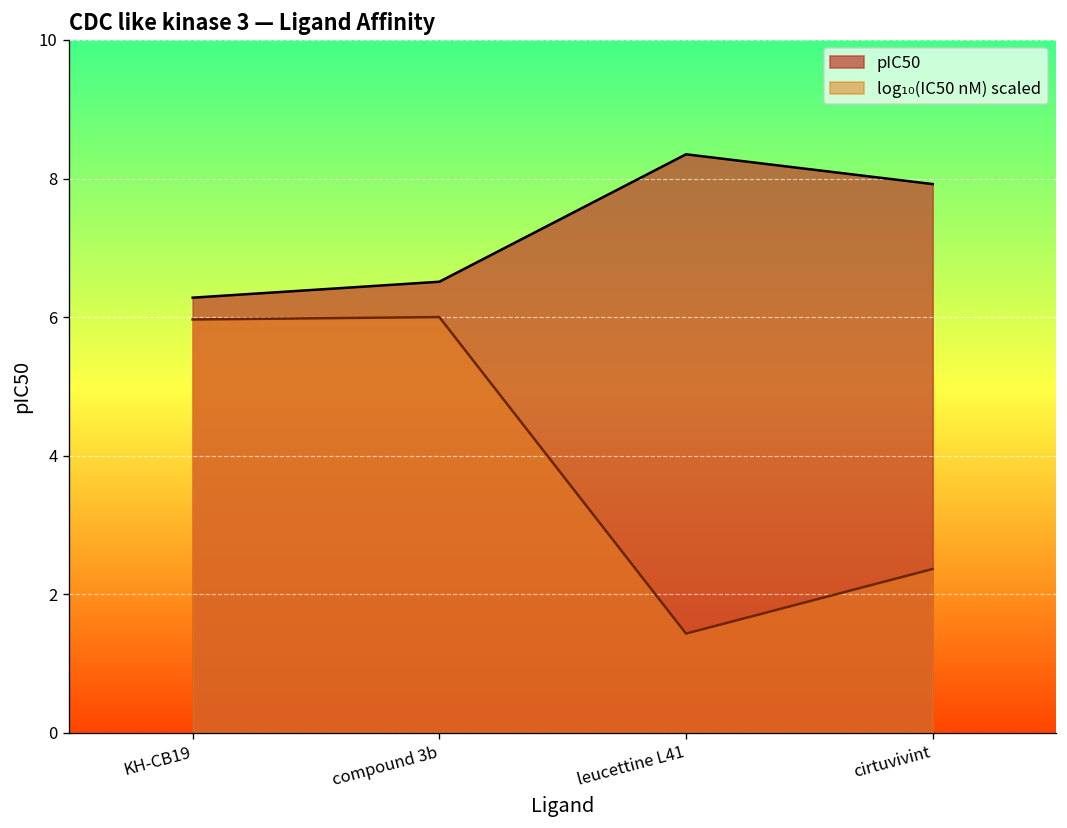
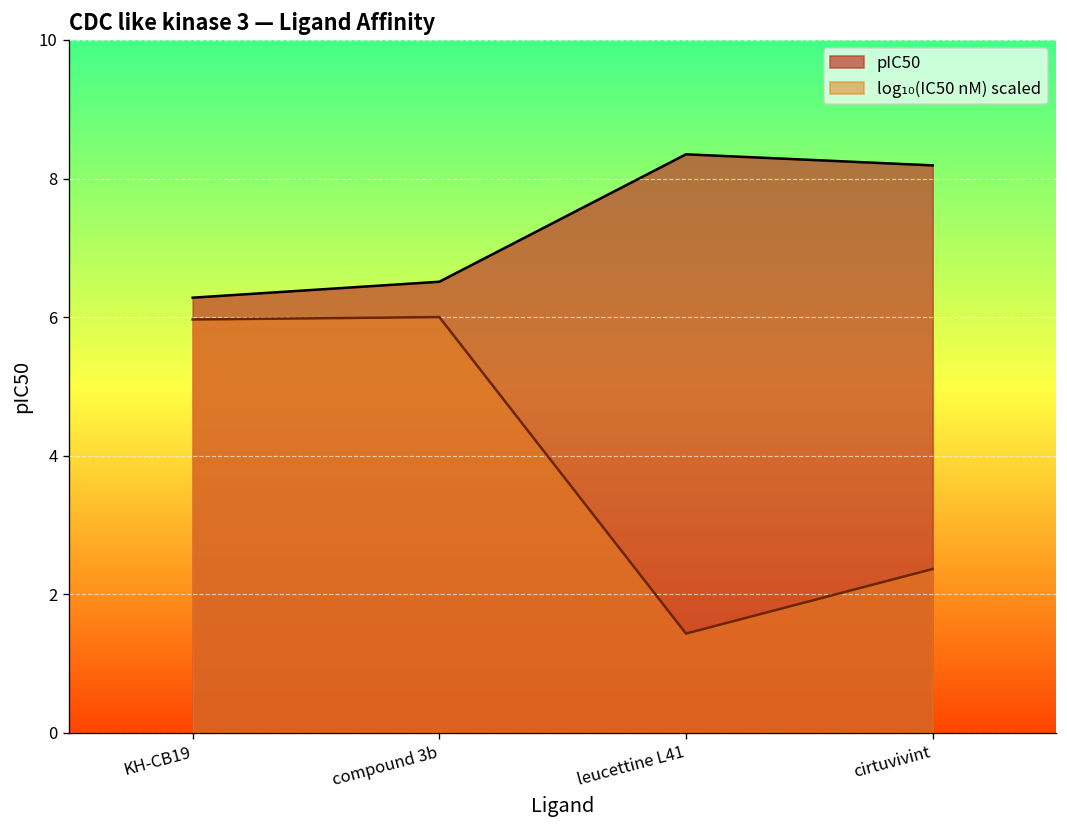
pIC50, cirtuvivint: 7.9 -> 8.2
